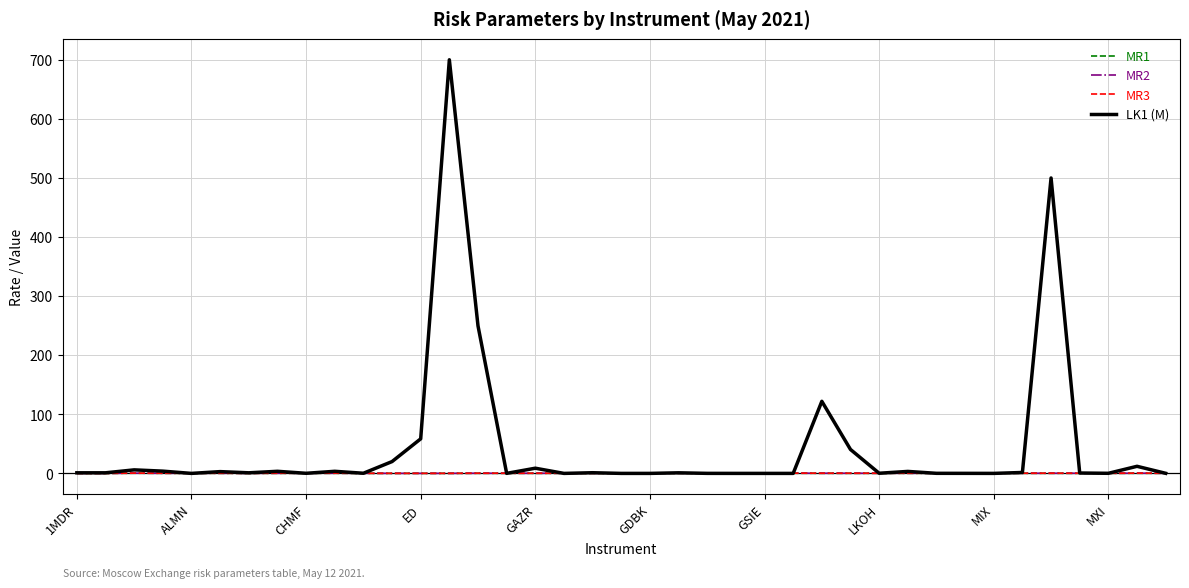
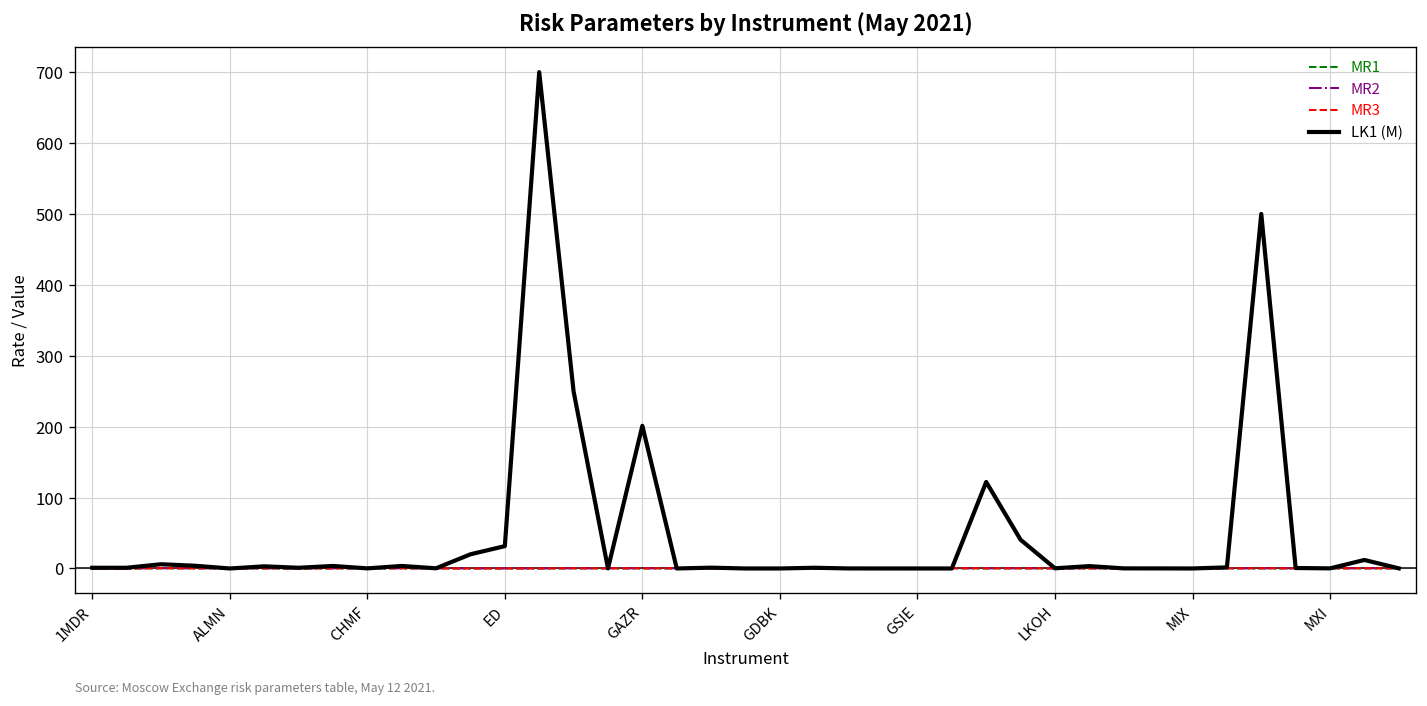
LK1 (M), ED: 60 -> 30
LK1 (M), GAZR: 10 -> 200
